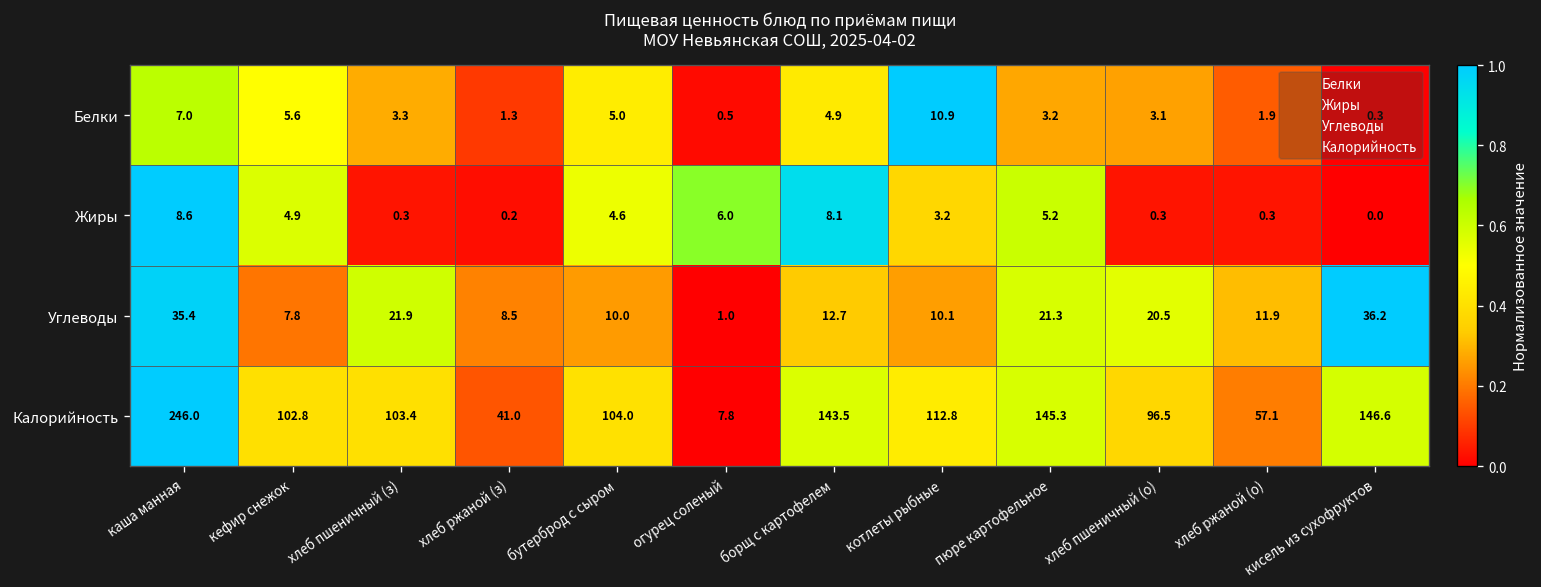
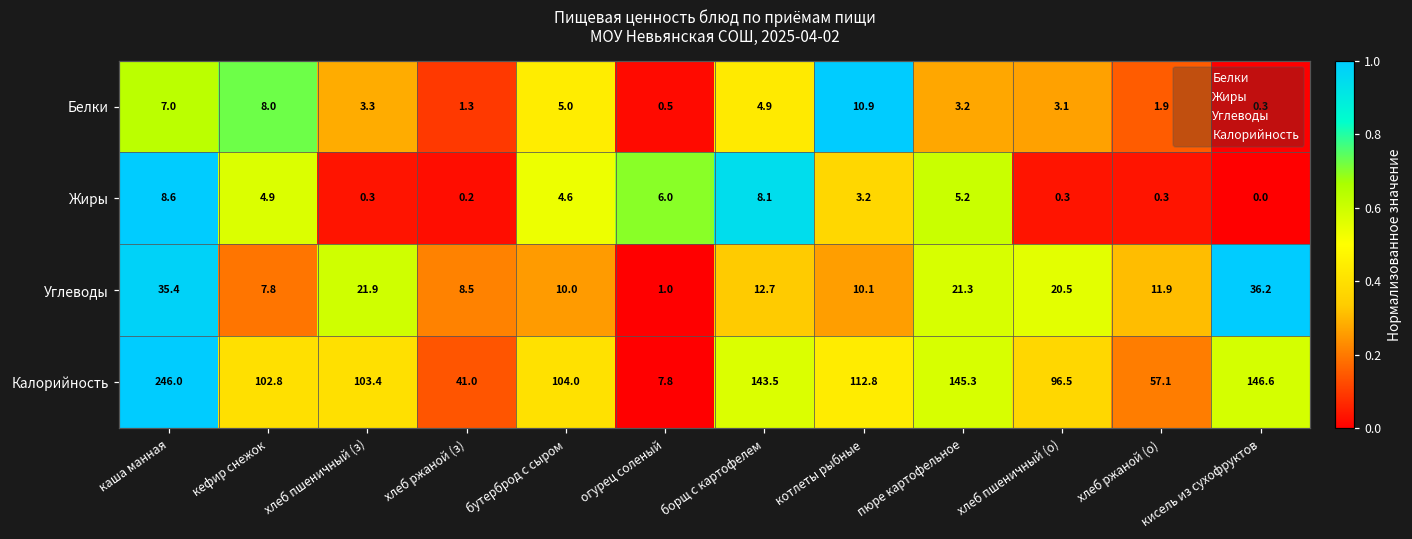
Белки, кефир снежок: 5.6 -> 8.0
